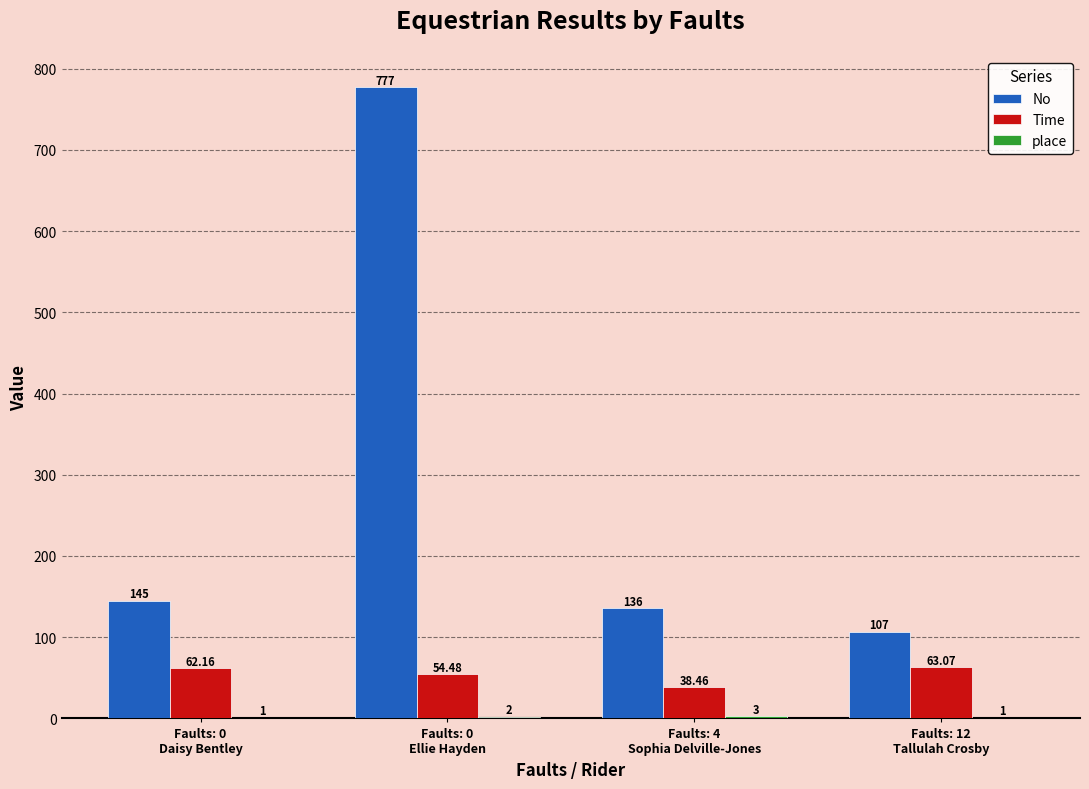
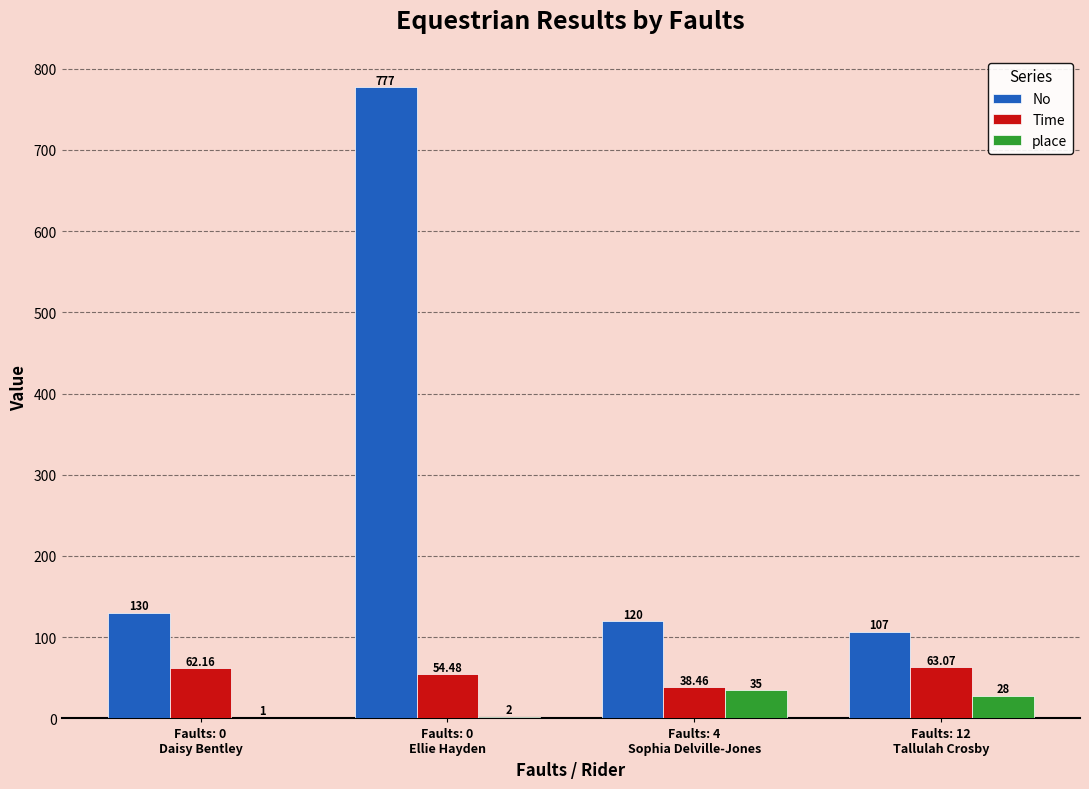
No, Faults: 0 Daisy Bentley: 145 -> 130
No, Faults: 4 Sophia Delville-Jones: 136 -> 120
place, Faults: 4 Sophia Delville-Jones: 3 -> 35
place, Faults: 12 Tallulah Crosby: 1 -> 28
